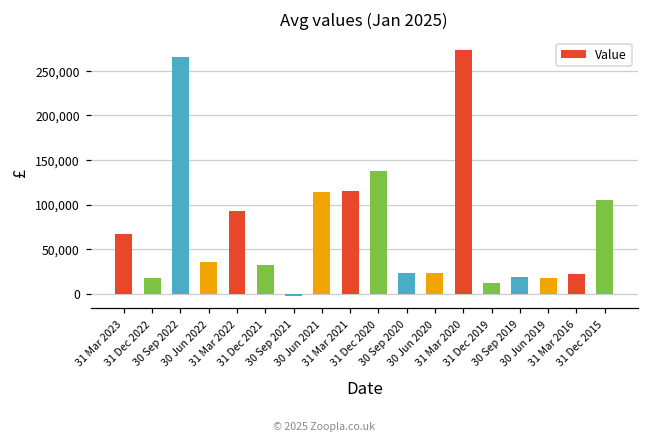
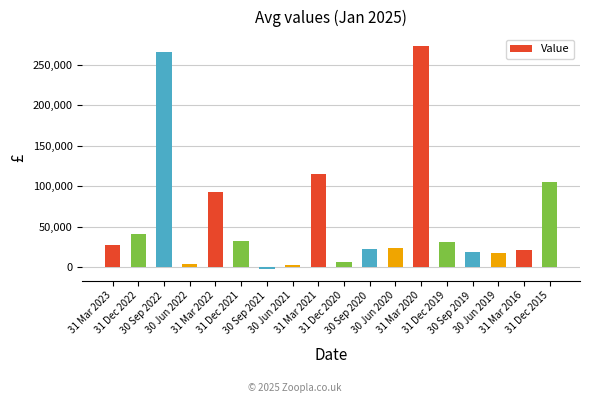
31 Mar 2023: 70,000 -> 30,000
31 Dec 2022: 20,000 -> 40,000
30 Jun 2022: 40,000 -> 0
30 Jun 2021: 110,000 -> 0
31 Dec 2020: 140,000 -> 10,000
31 Dec 2019: 10,000 -> 30,000
